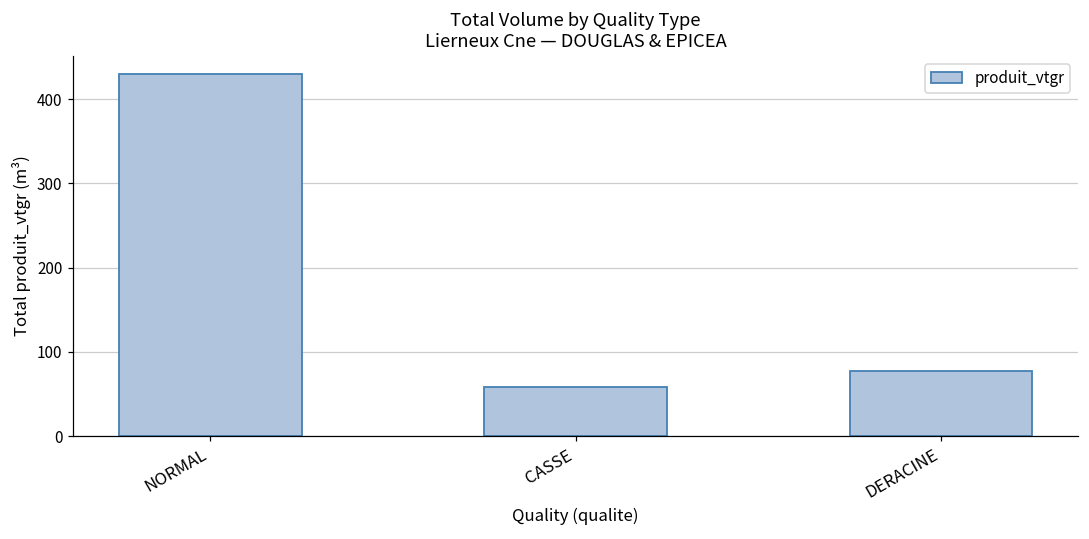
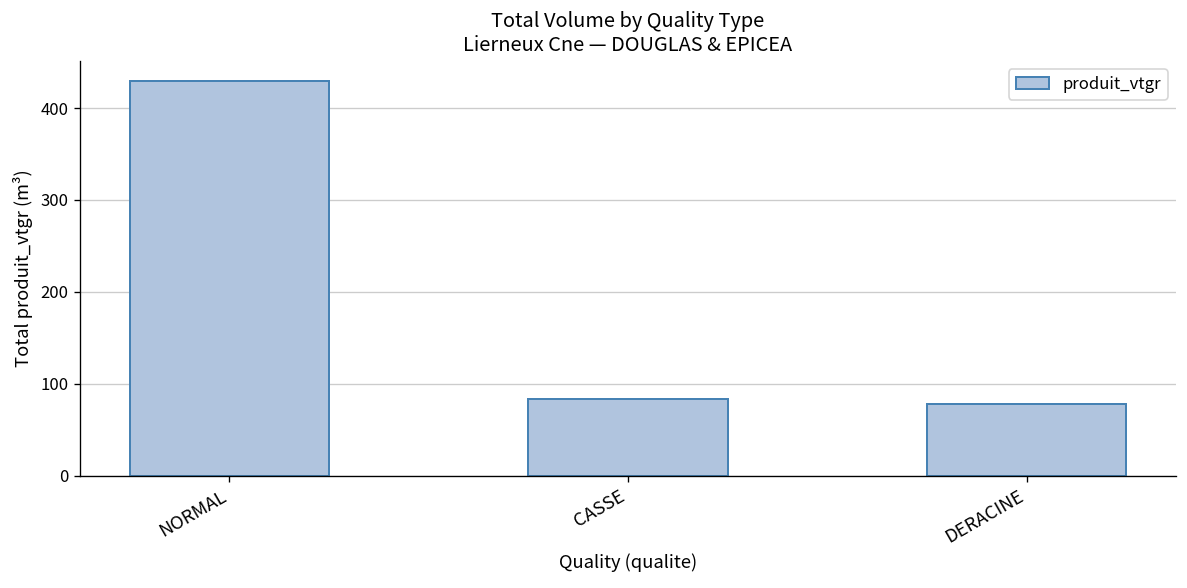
CASSE: 60 -> 80
